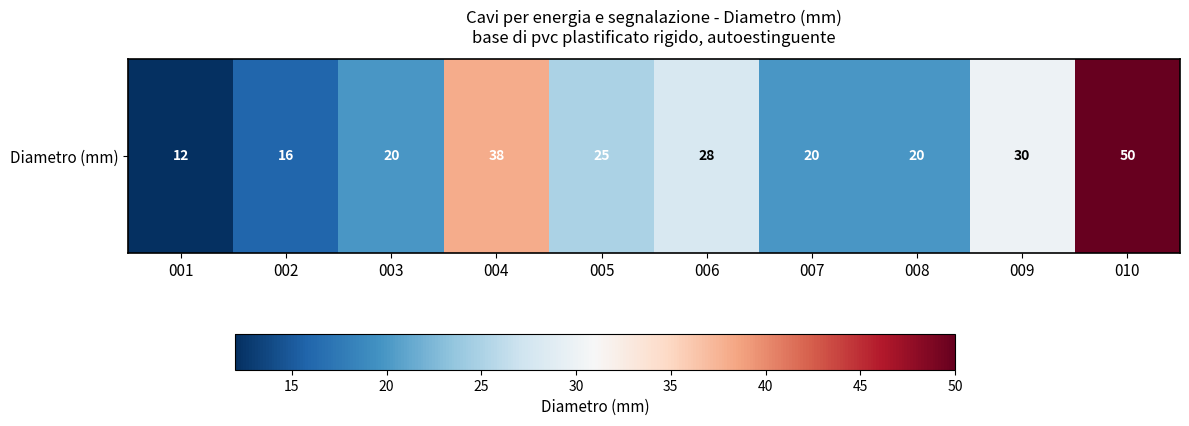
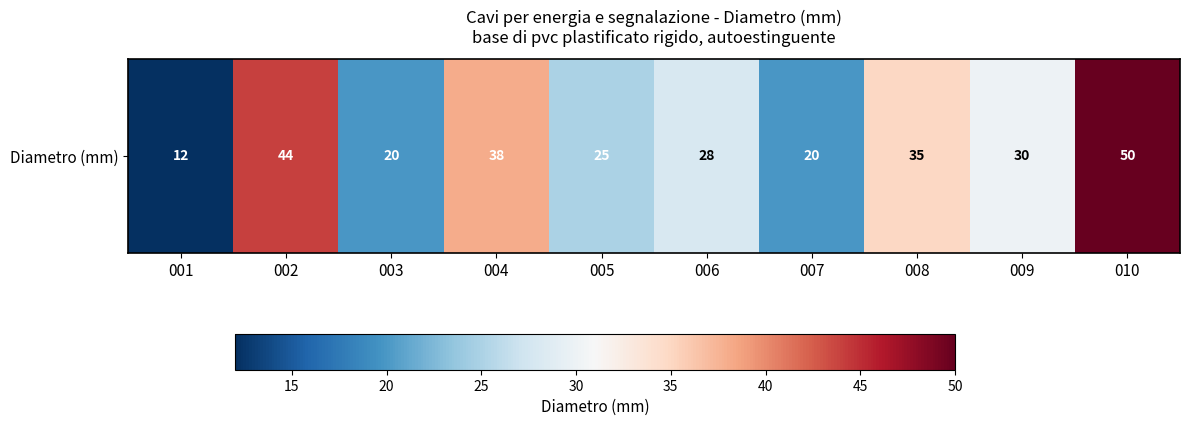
Diametro (mm), 002: 16 -> 44
Diametro (mm), 008: 20 -> 35
